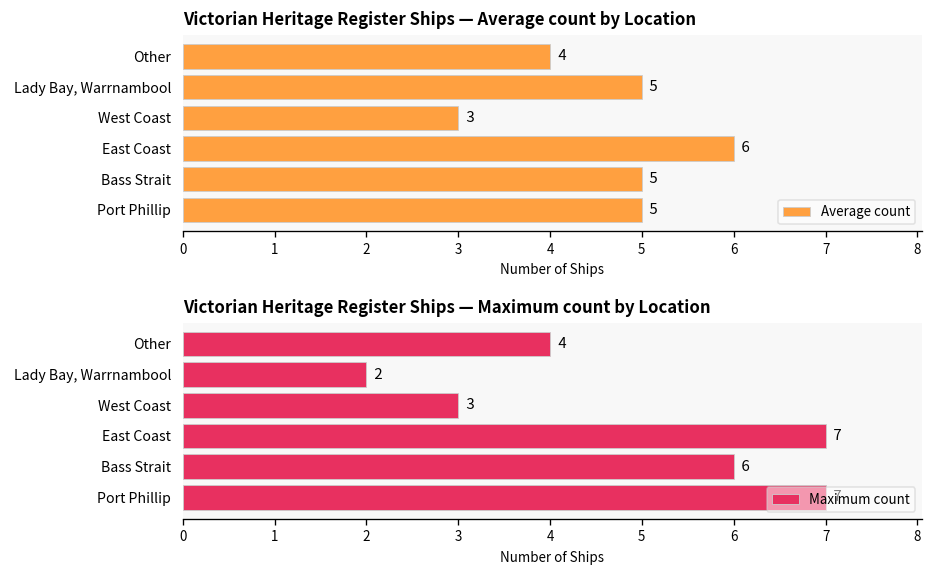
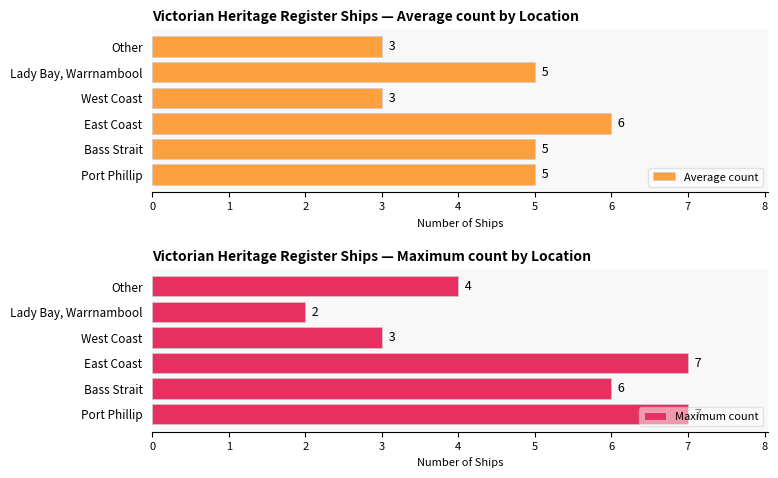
Victorian Heritage Register Ships — Average count by Location, Other: 4 -> 3
